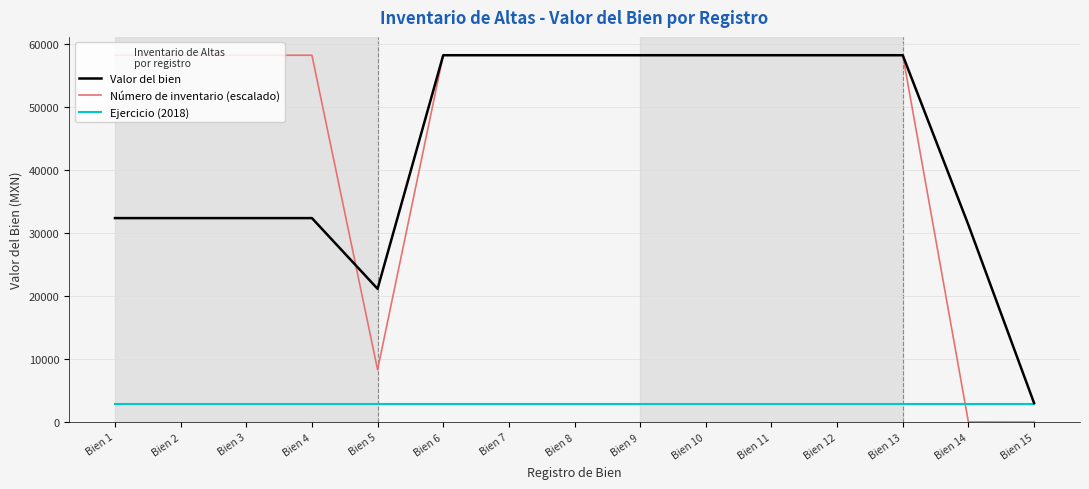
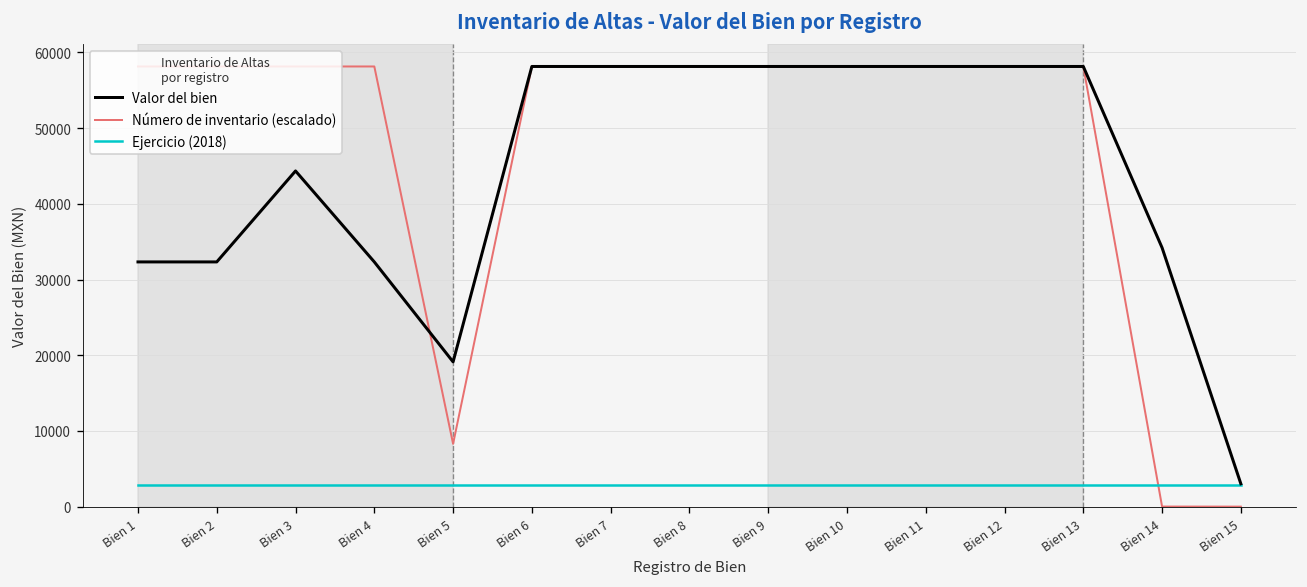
Valor del bien, Bien 3: 32000 -> 44000
Valor del bien, Bien 5: 21000 -> 19000
Valor del bien, Bien 14: 31000 -> 34000
